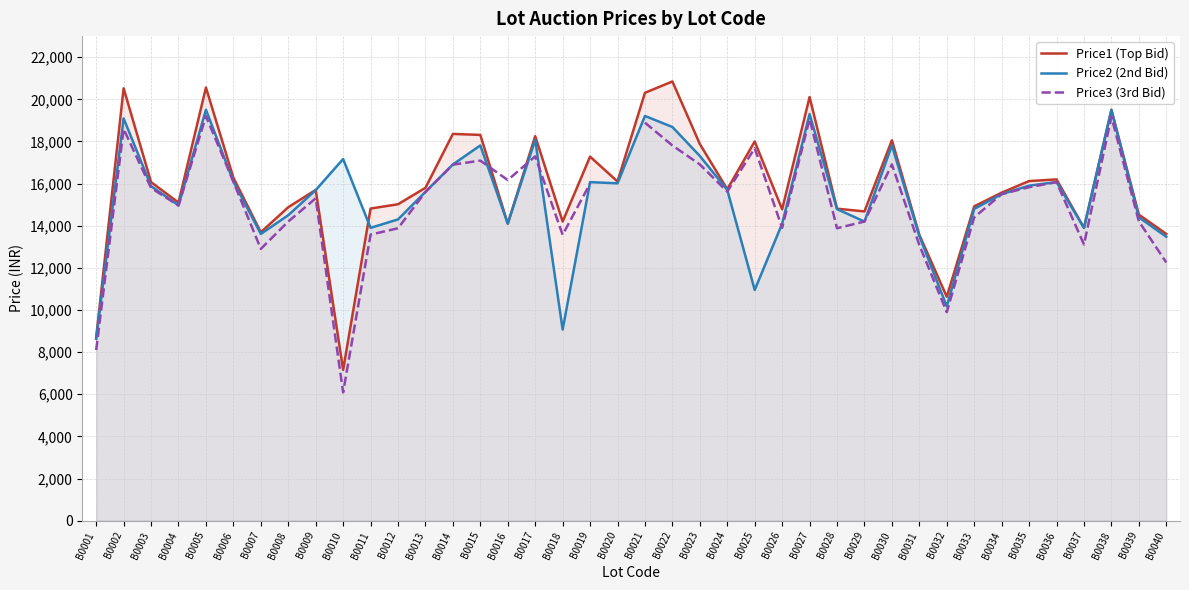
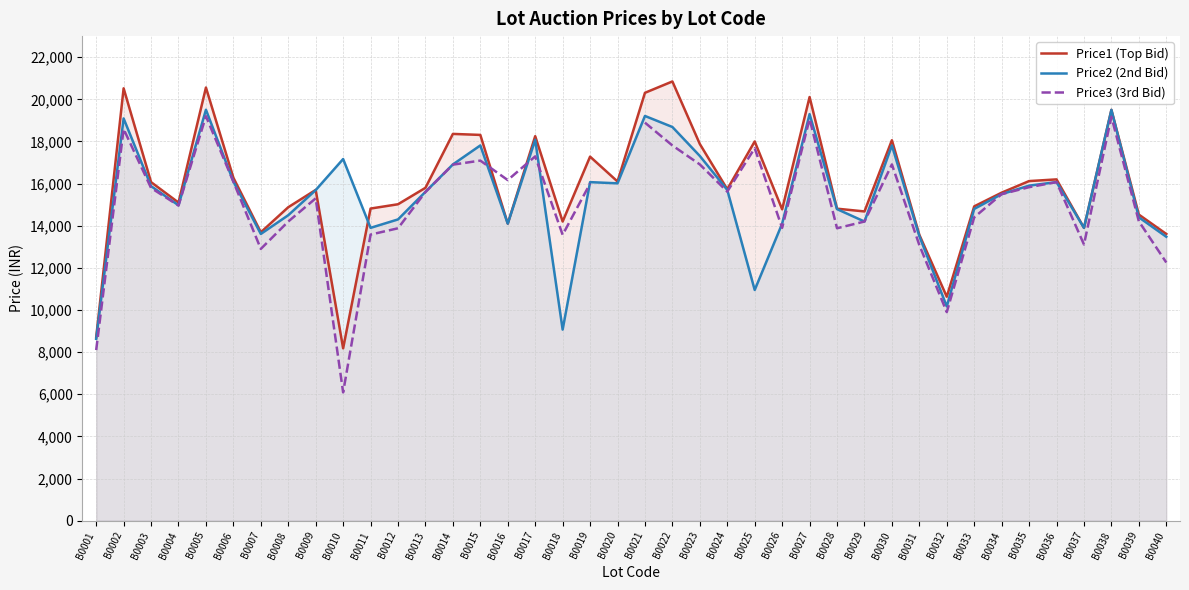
Price1 (Top Bid), B0010: 7,200 -> 8,200
